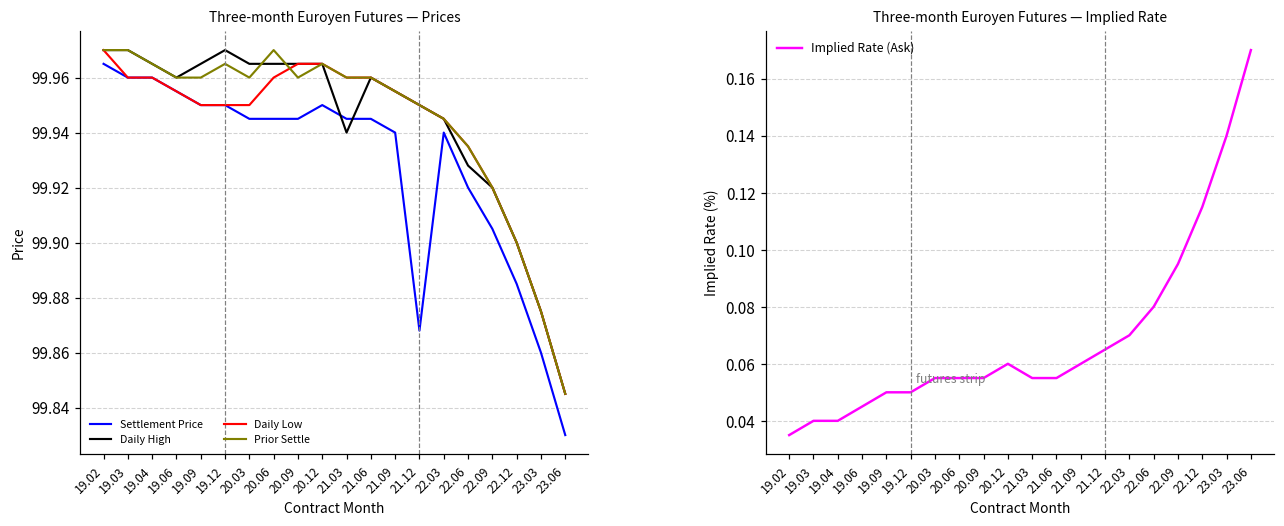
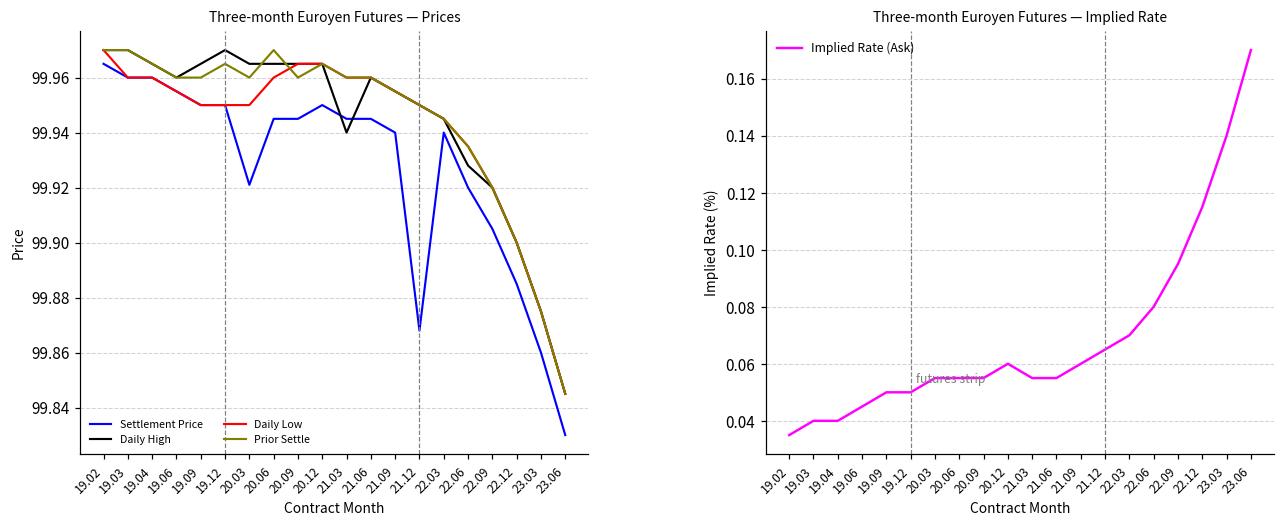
Three-month Euroyen Futures — Prices, Settlement Price, 20.03: 99.945 -> 99.921
